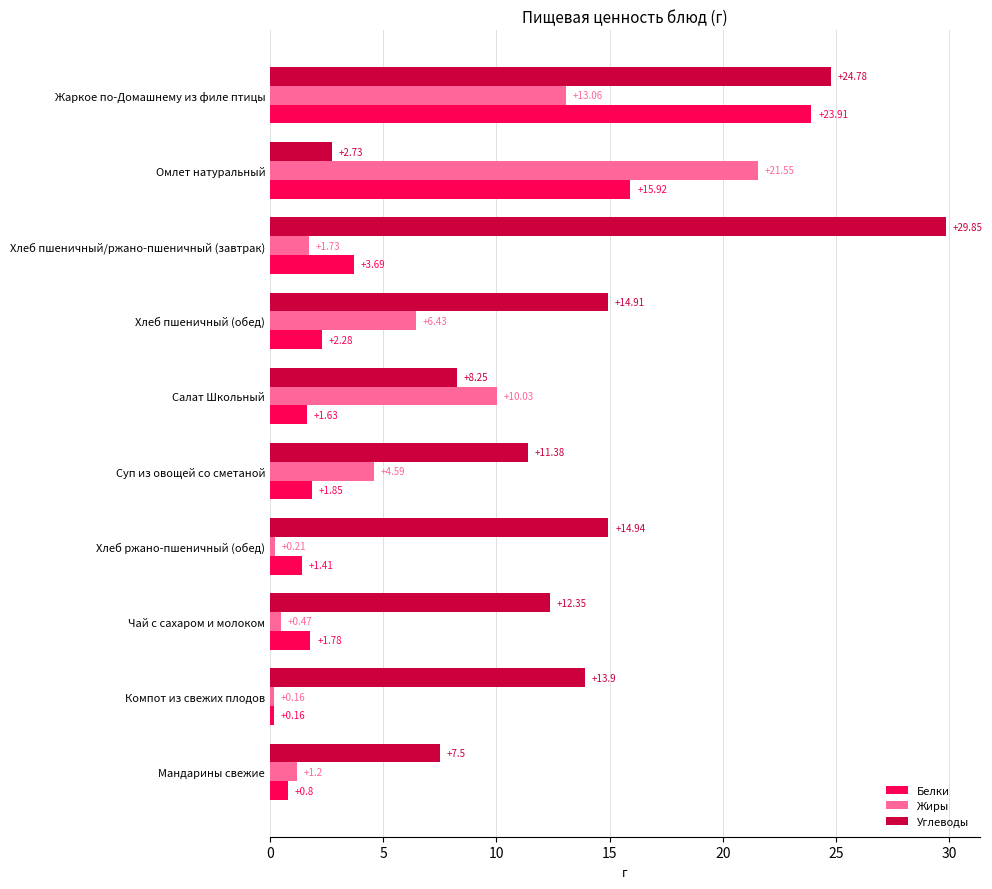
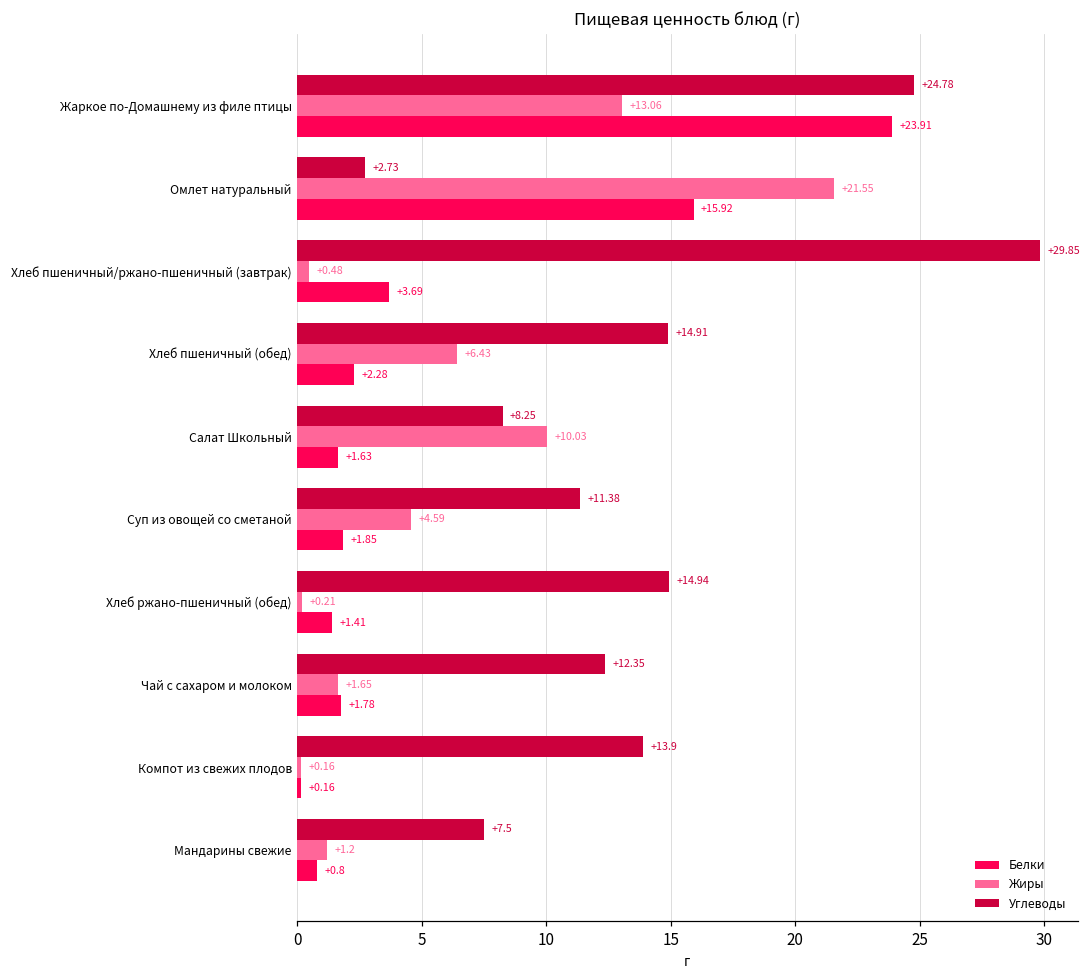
Жиры, Хлеб пшеничный/ржано-пшеничный (завтрак): +1.73 -> +0.48
Жиры, Чай с сахаром и молоком: +0.47 -> +1.65
